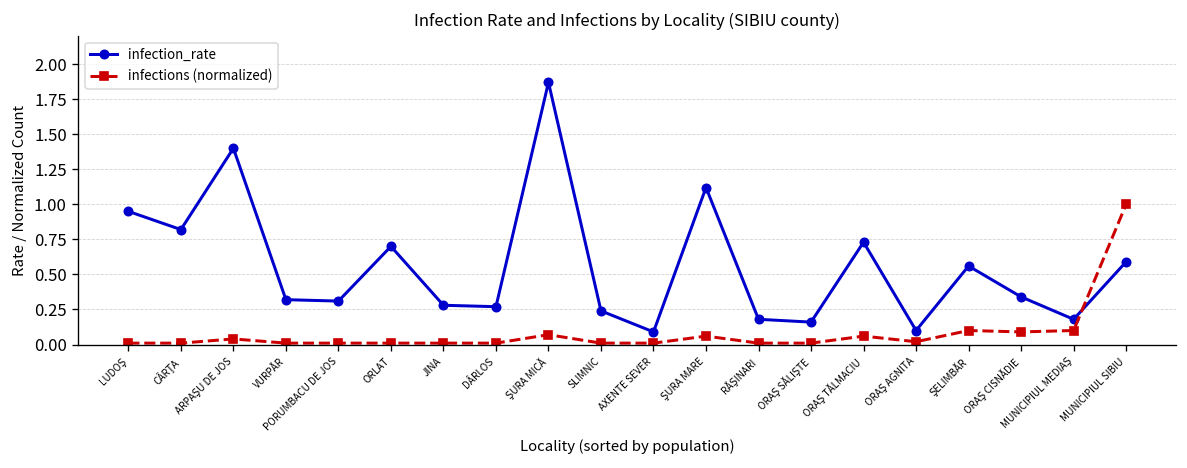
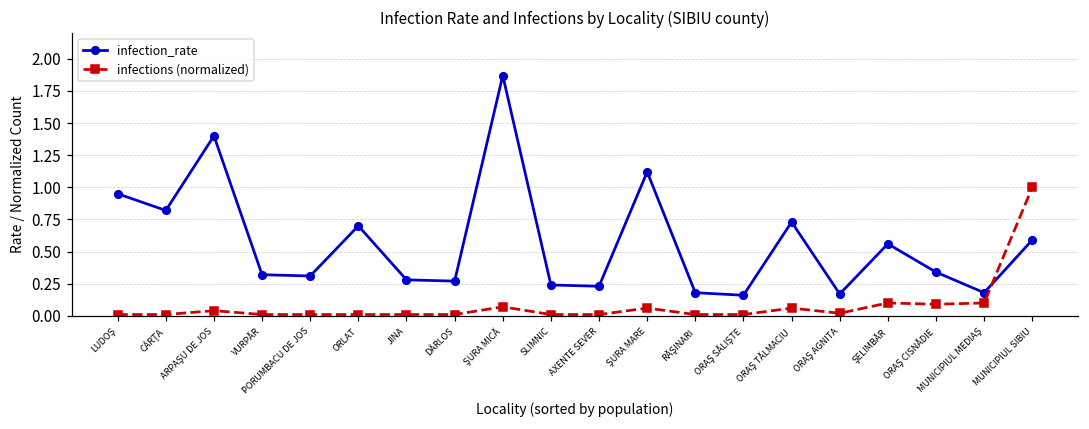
infection_rate, AXENTE SEVER: 0.09 -> 0.23
infection_rate, ORAŞ AGNITA: 0.10 -> 0.17
